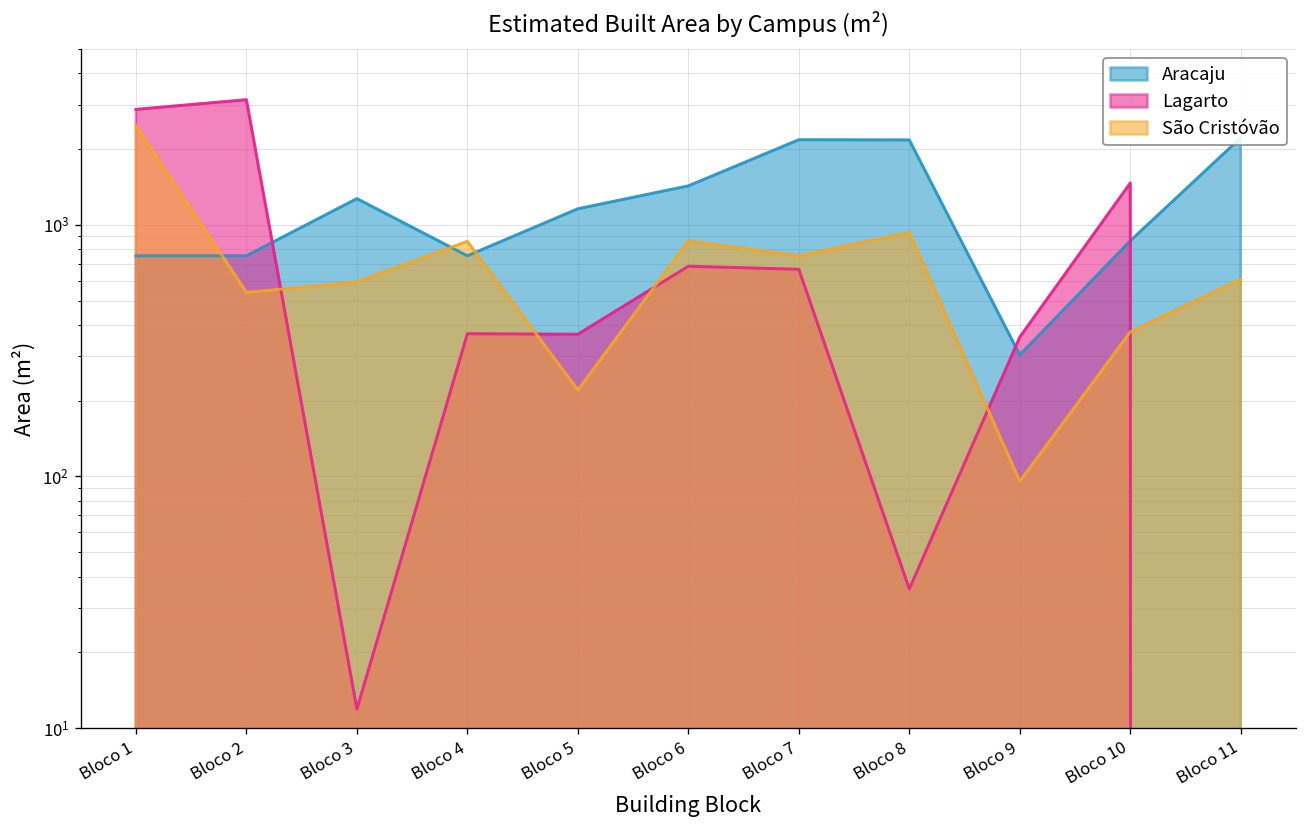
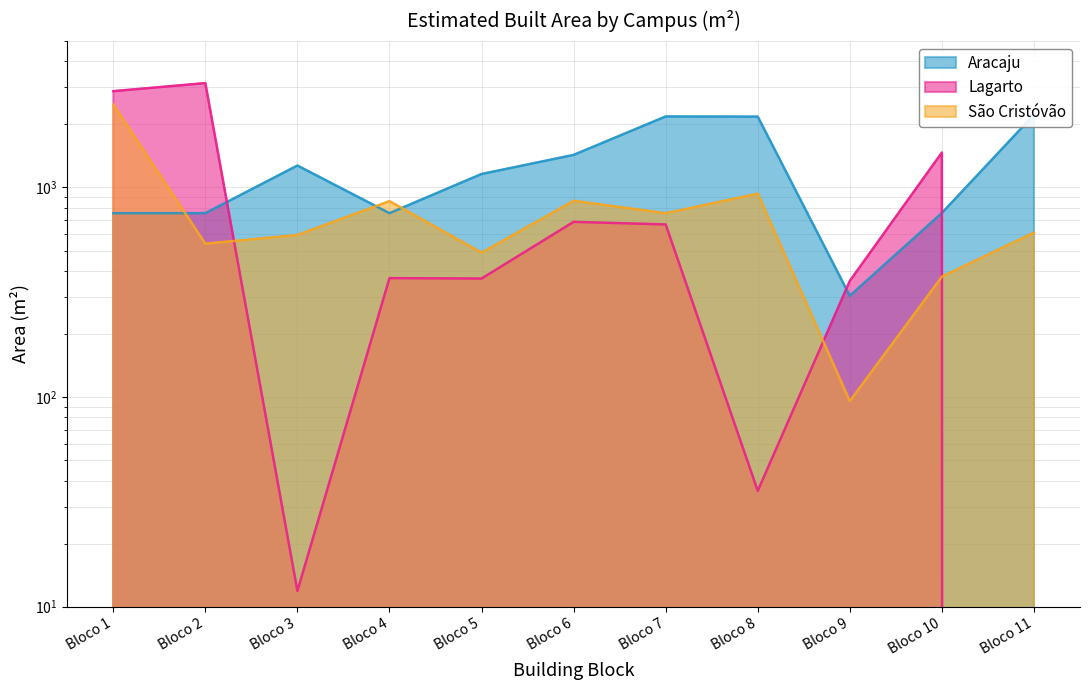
São Cristóvão, Bloco 5: 220 -> 490
Aracaju, Bloco 10: 860 -> 760
